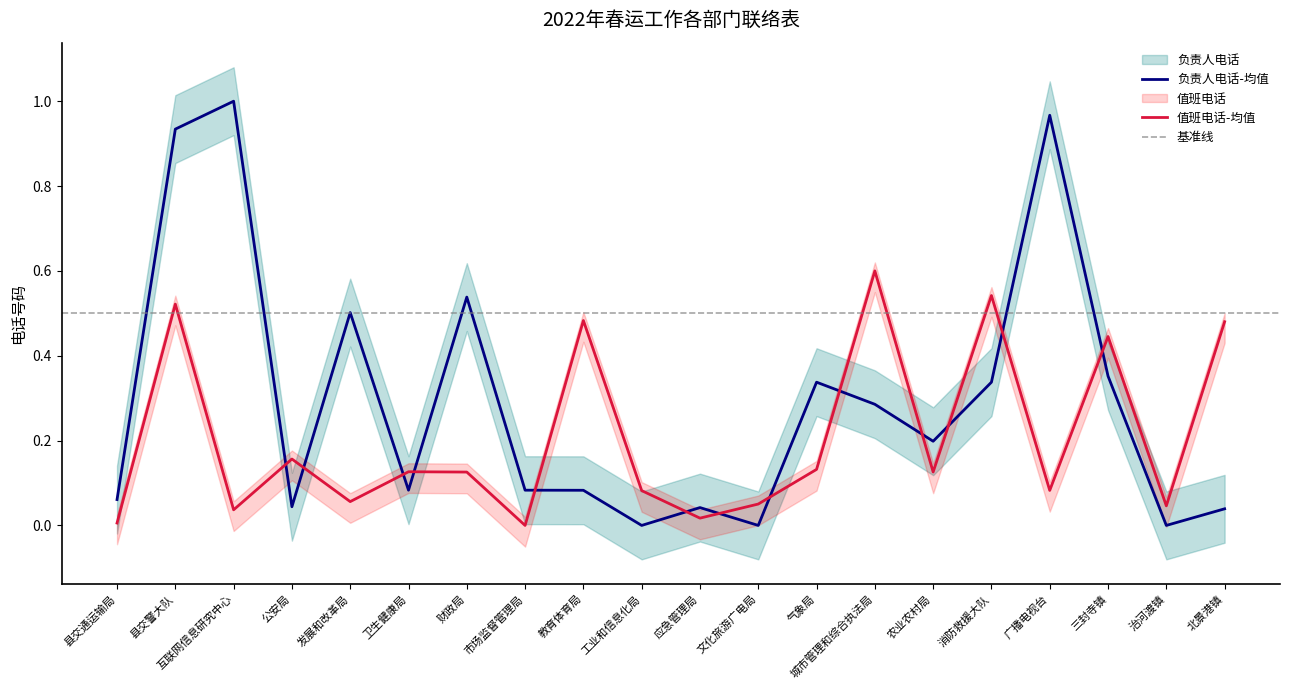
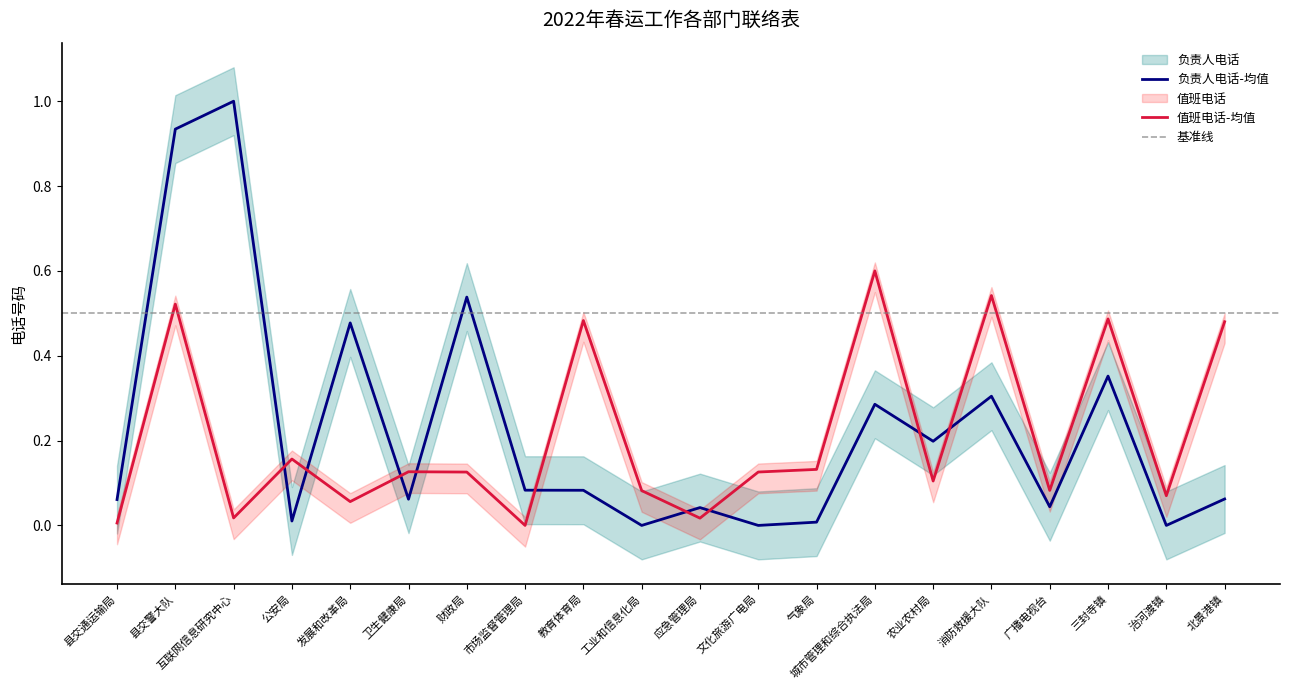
值班电话-均值, 互联网信息研究中心: 0.04 -> 0.02
负责人电话-均值, 公安局: 0.04 -> 0.01
负责人电话-均值, 发展和改革局: 0.50 -> 0.48
负责人电话-均值, 卫生健康局: 0.08 -> 0.06
值班电话-均值, 文化旅游广电局: 0.05 -> 0.13
负责人电话-均值, 气象局: 0.34 -> 0.01
值班电话-均值, 农业农村局: 0.13 -> 0.10
负责人电话-均值, 消防救援大队: 0.34 -> 0.30
负责人电话-均值, 广播电视台: 0.97 -> 0.04
值班电话-均值, 三封寺镇: 0.45 -> 0.49
值班电话-均值, 治河渡镇: 0.05 -> 0.07
负责人电话-均值, 北景港镇: 0.04 -> 0.06
